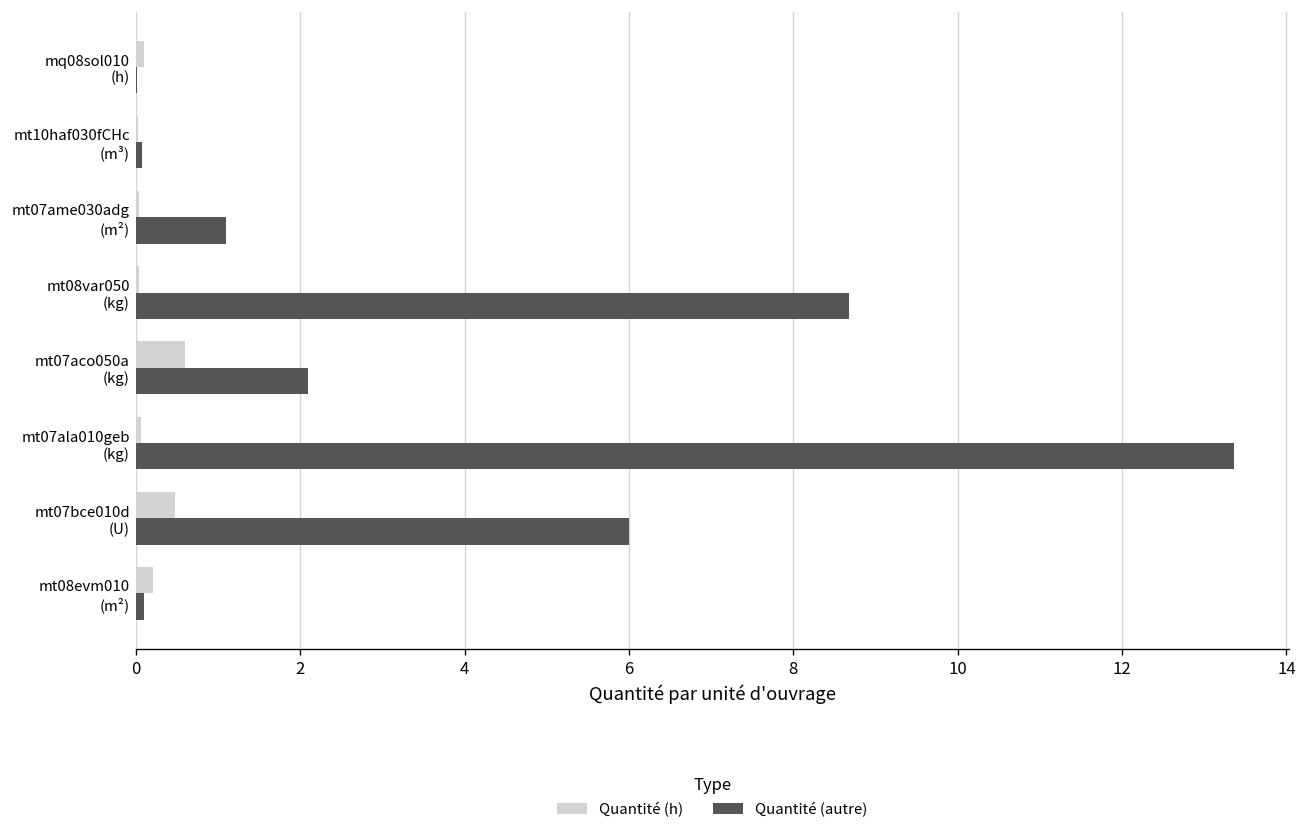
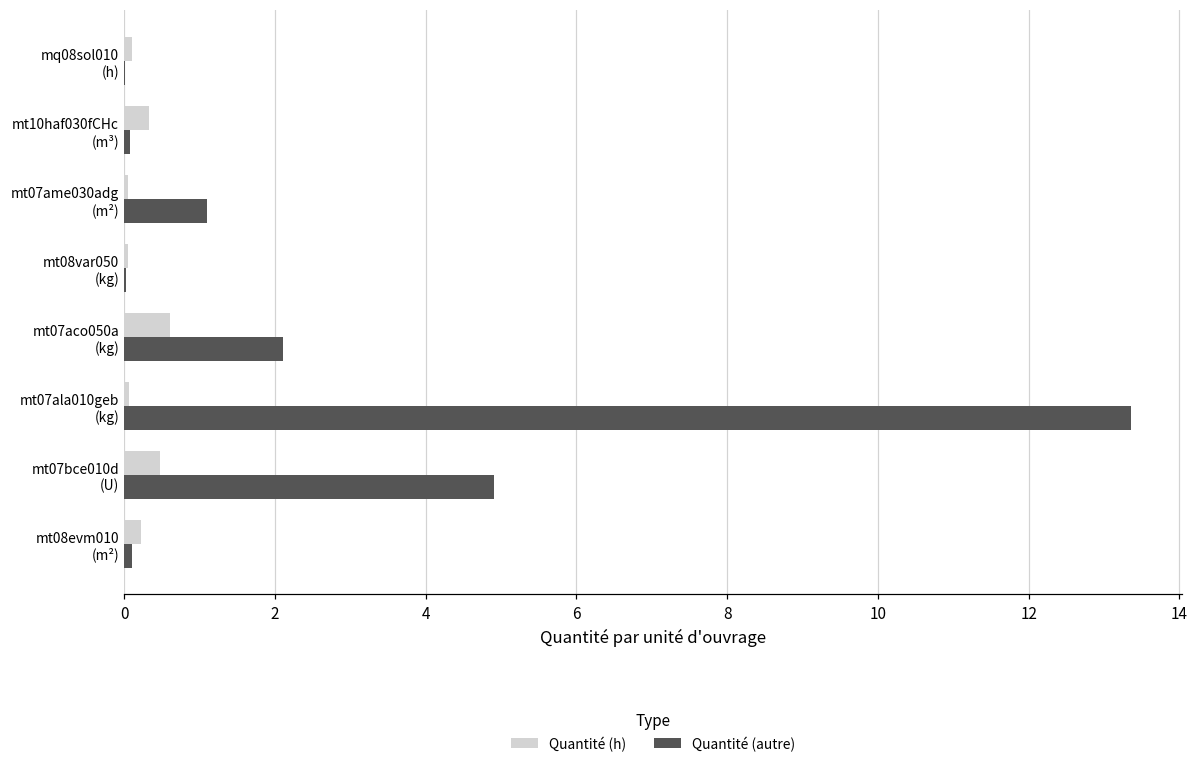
Quantité (h), mt10haf030fCHc (m³): 0.0 -> 0.3
Quantité (autre), mt08var050 (kg): 8.7 -> 0.0
Quantité (autre), mt07bce010d (U): 6.0 -> 4.9
